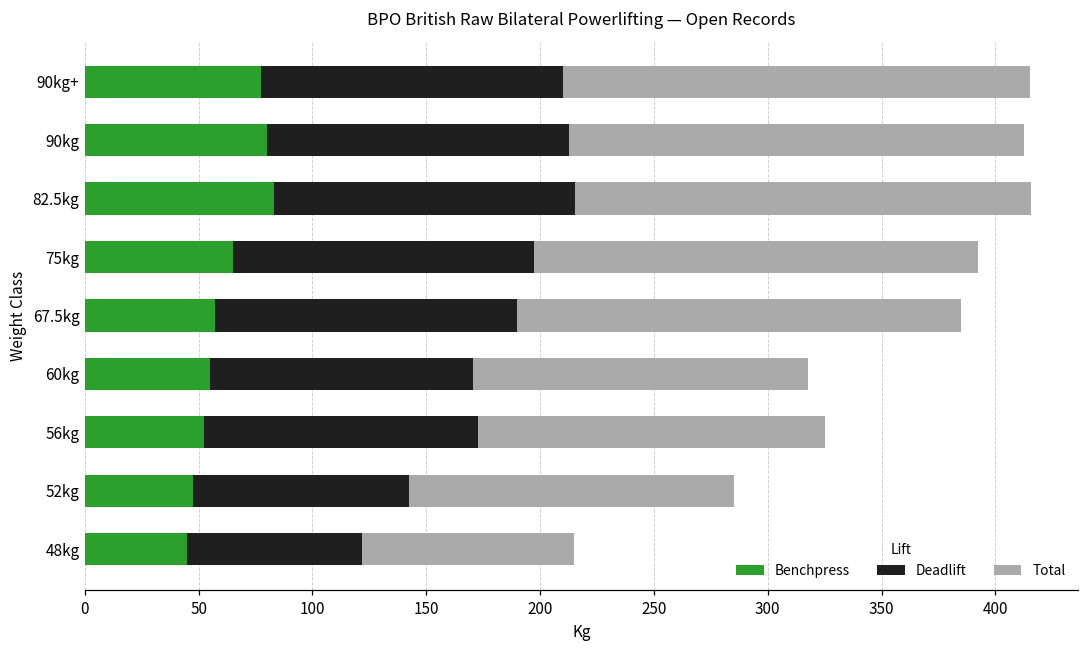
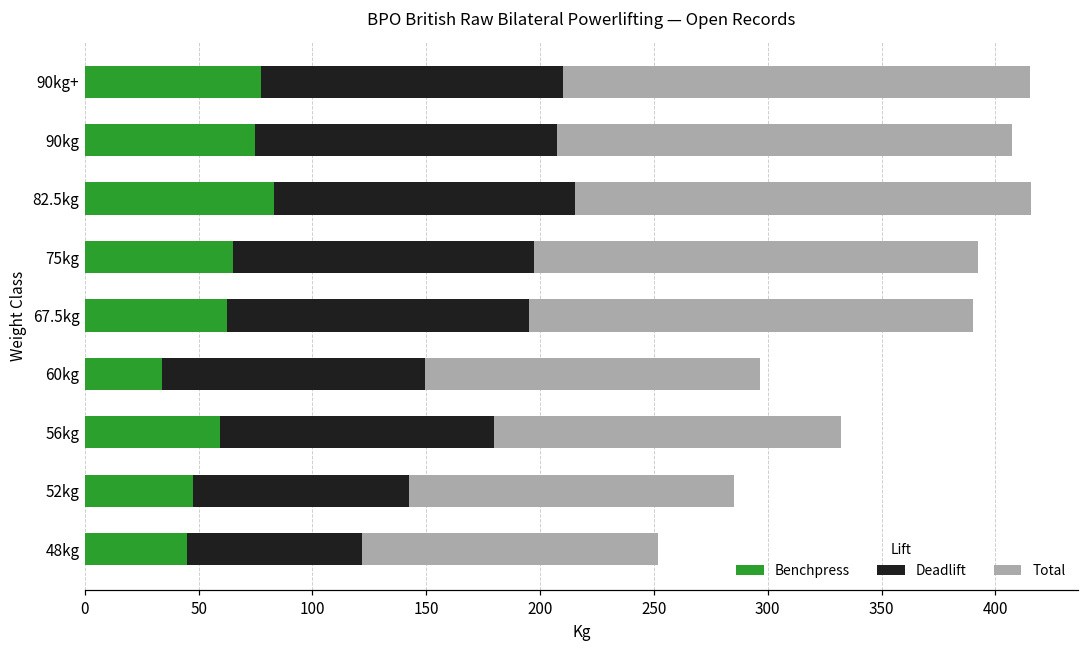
Benchpress, 90kg: 80 -> 75
Benchpress, 67.5kg: 57 -> 63
Benchpress, 60kg: 55 -> 34
Benchpress, 56kg: 53 -> 60
Total, 48kg: 93 -> 130
